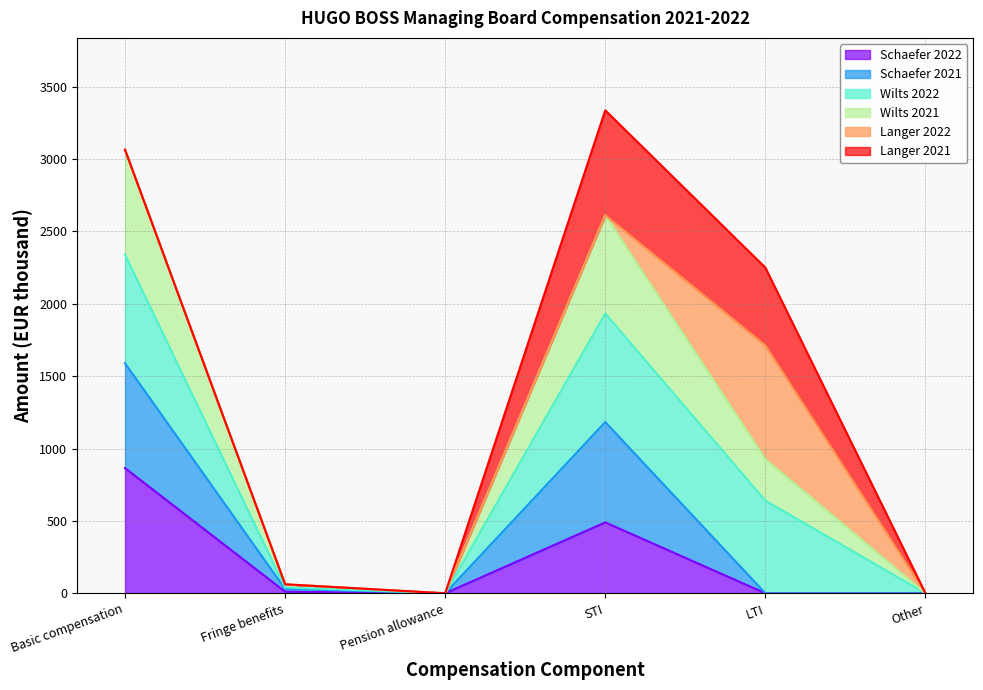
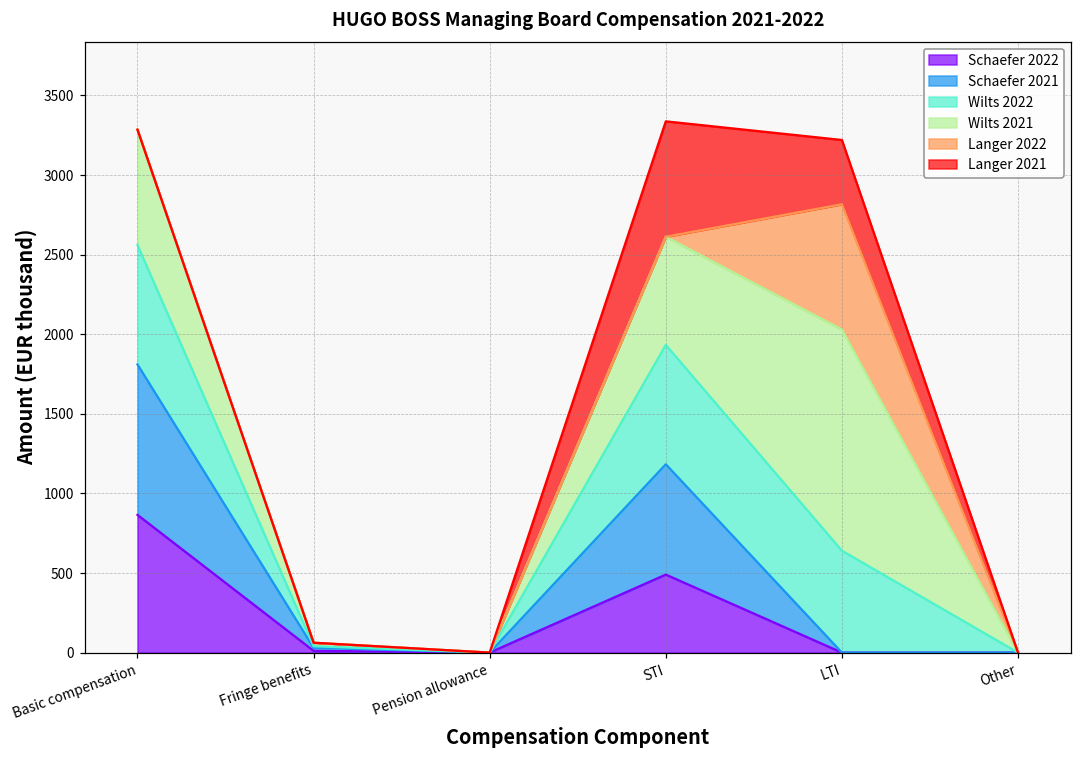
Schaefer 2021, Basic compensation: 730 -> 950
Wilts 2021, LTI: 290 -> 1390
Langer 2021, LTI: 540 -> 400
